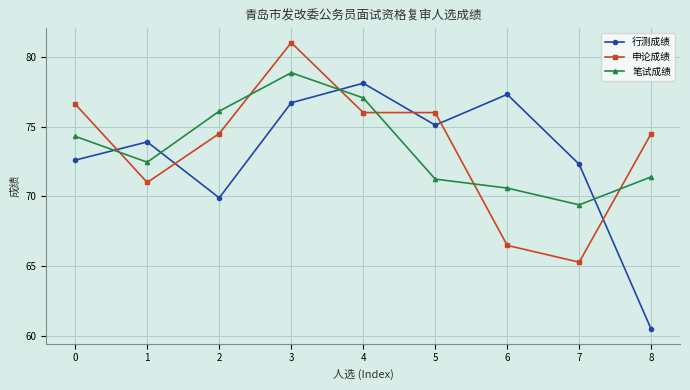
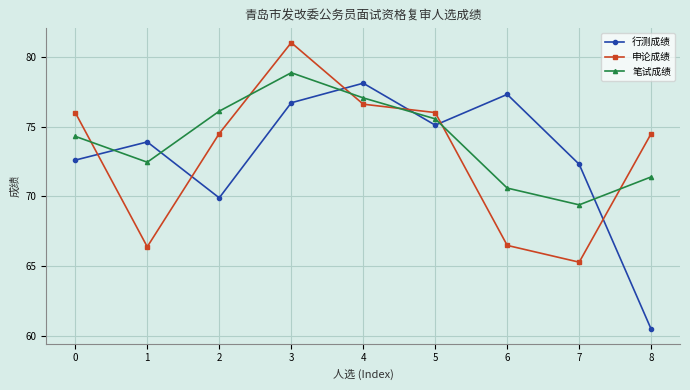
申论成绩, 0: 76.6 -> 76.0
申论成绩, 1: 71.0 -> 66.4
申论成绩, 4: 76.0 -> 76.6
笔试成绩, 5: 71.2 -> 75.6
